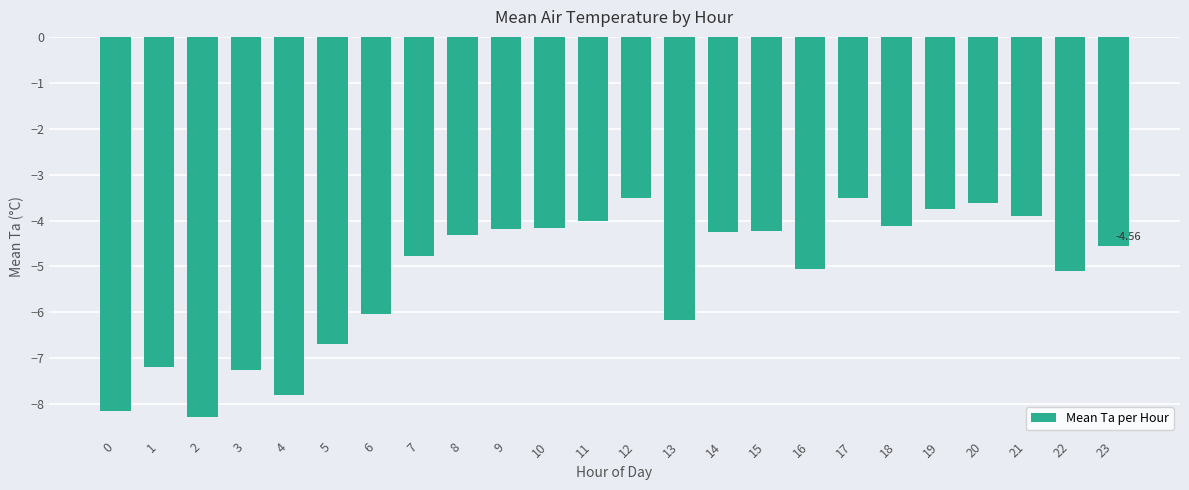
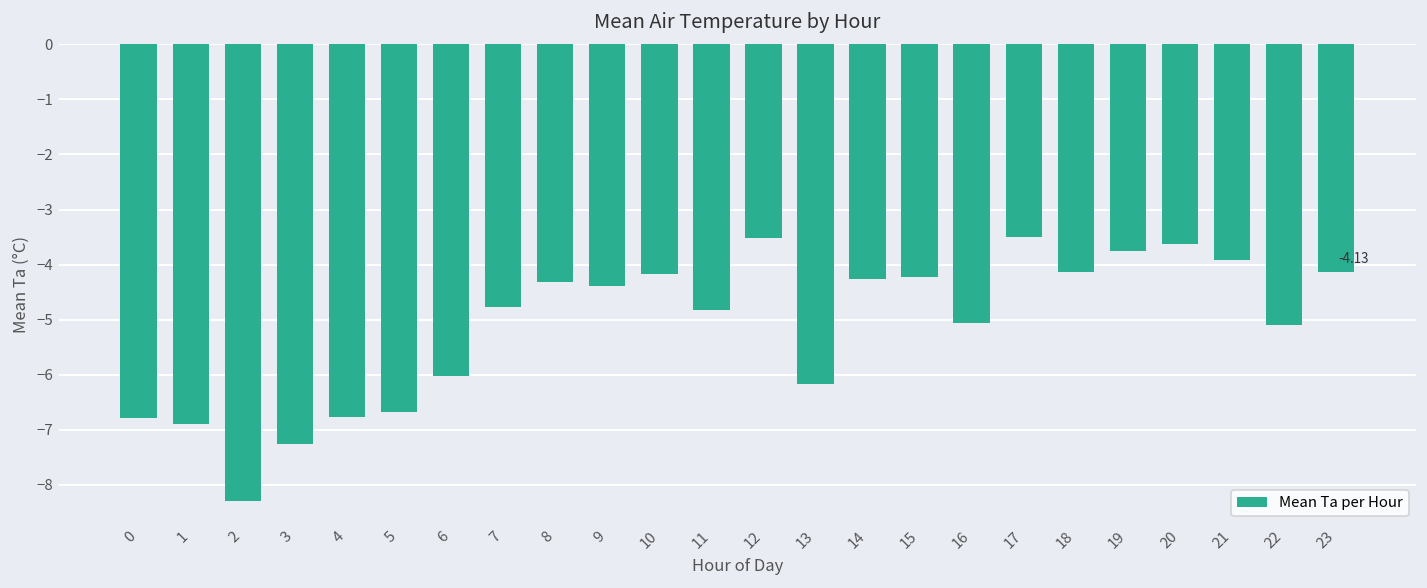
0: -8.2 -> -6.8
1: -7.2 -> -6.9
4: -7.8 -> -6.8
9: -4.2 -> -4.4
11: -4.0 -> -4.8
23: -4.56 -> -4.13
